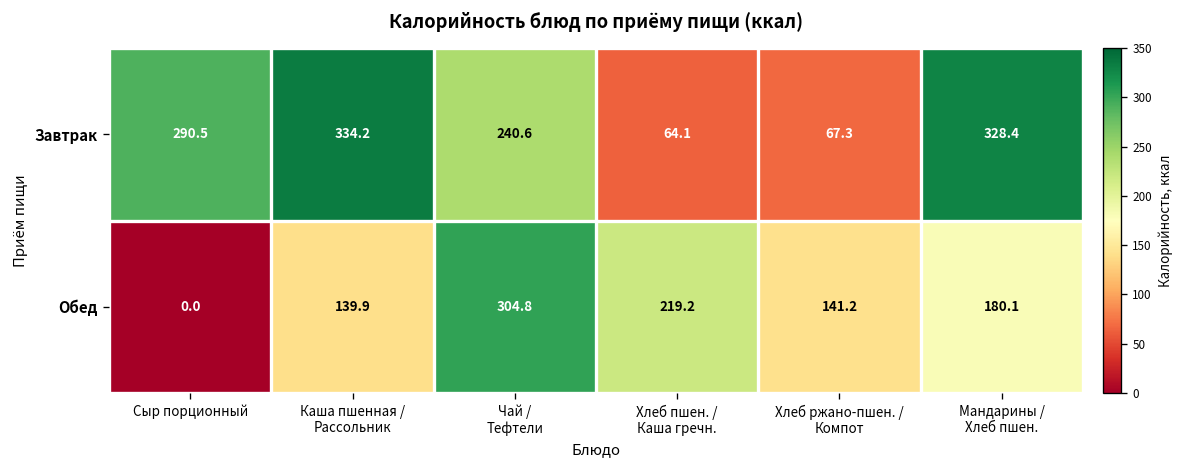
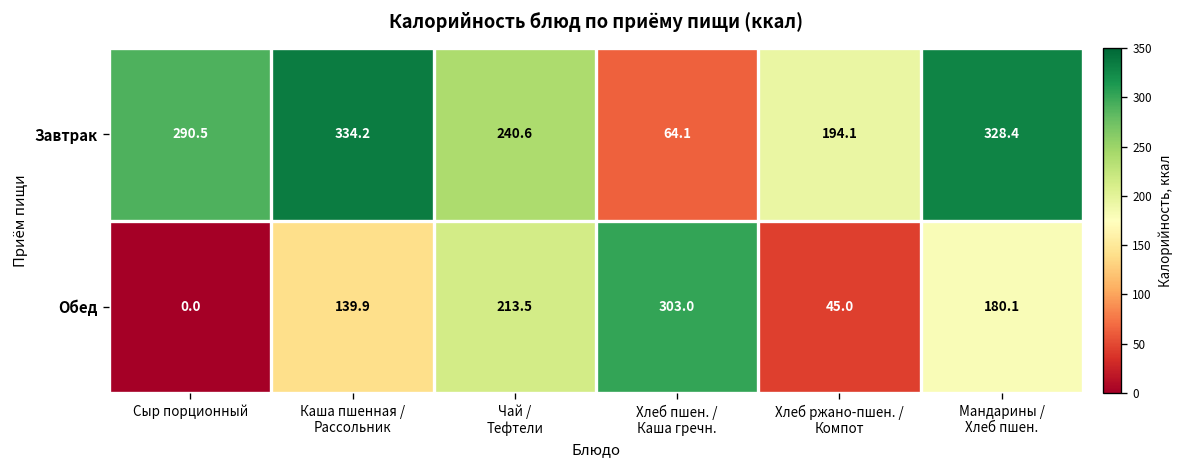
Завтрак, Хлеб ржано-пшен. / Компот: 67.3 -> 194.1
Обед, Чай / Тефтели: 304.8 -> 213.5
Обед, Хлеб пшен. / Каша гречн.: 219.2 -> 303.0
Обед, Хлеб ржано-пшен. / Компот: 141.2 -> 45.0
